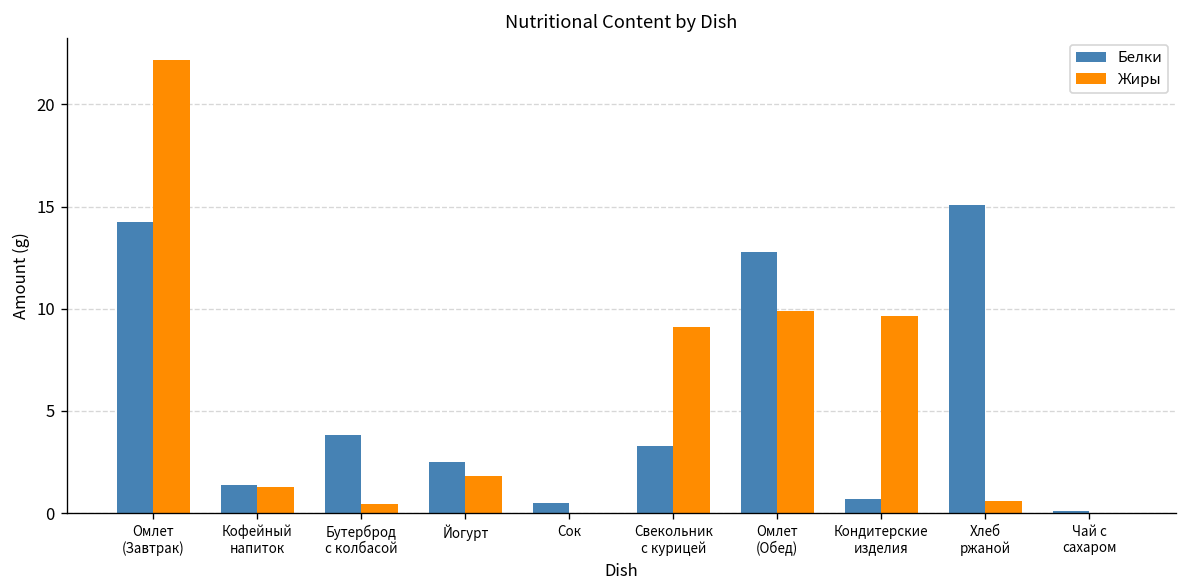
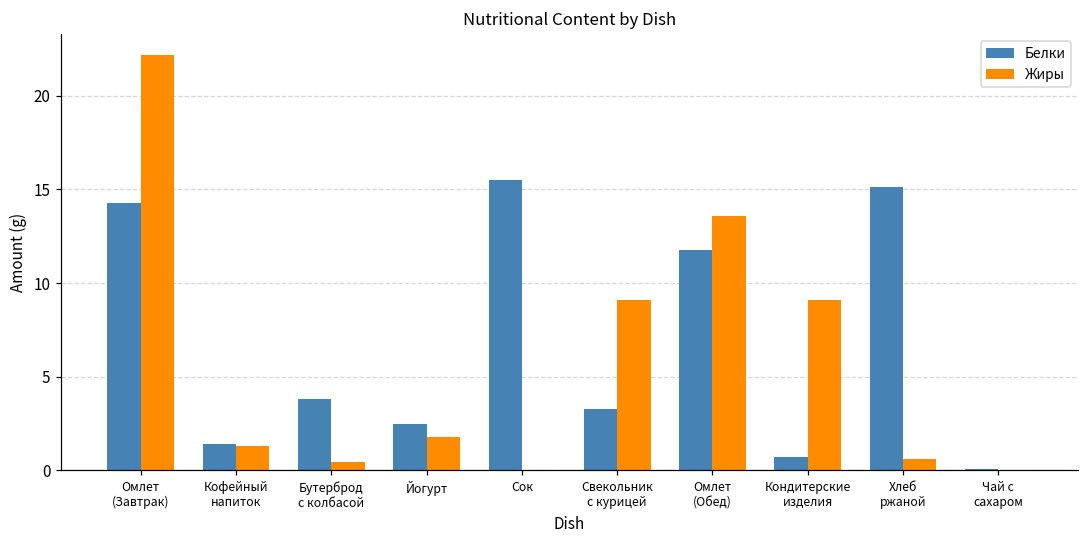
Белки, Сок: 0.5 -> 15.5
Белки, Омлет (Обед): 12.8 -> 11.8
Жиры, Омлет (Обед): 9.9 -> 13.6
Жиры, Кондитерские изделия: 9.6 -> 9.1
